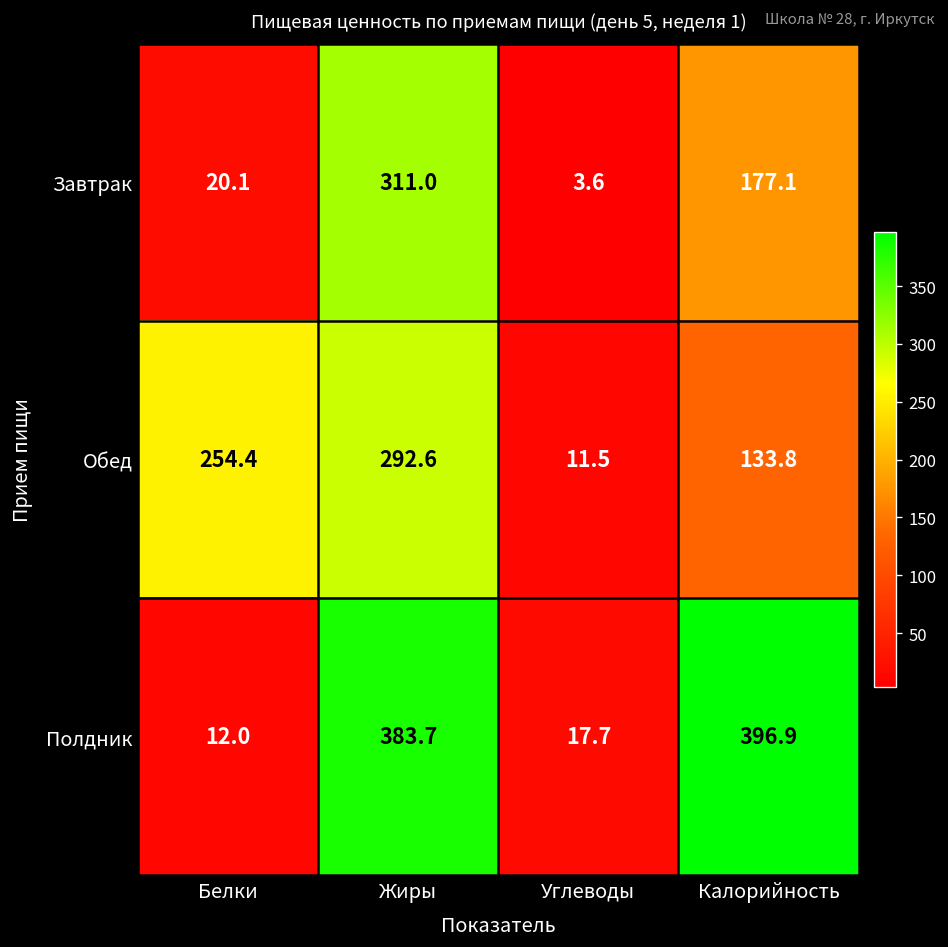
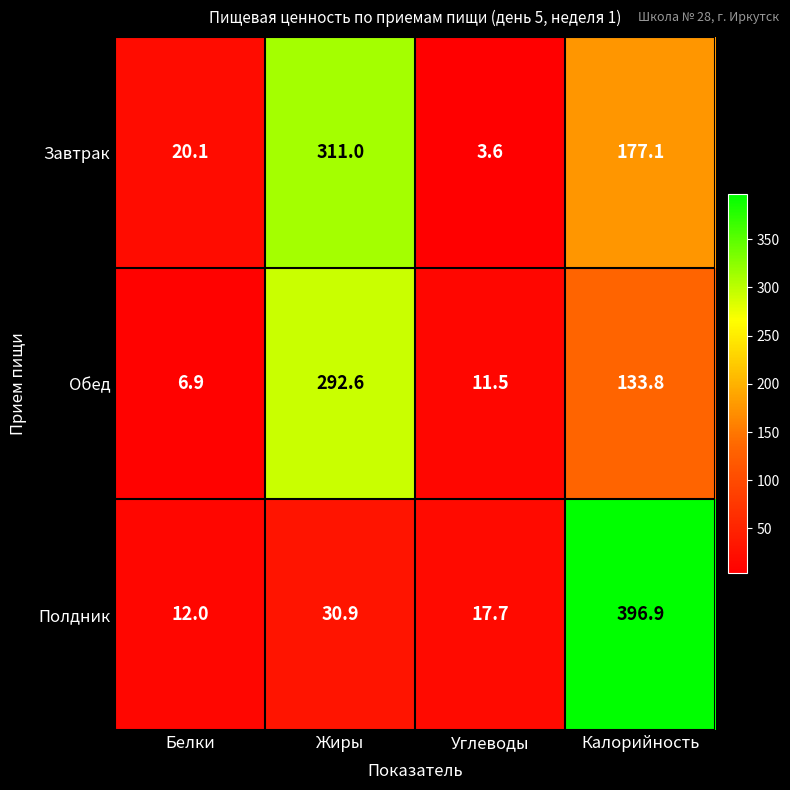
Обед, Белки: 254.4 -> 6.9
Полдник, Жиры: 383.7 -> 30.9
